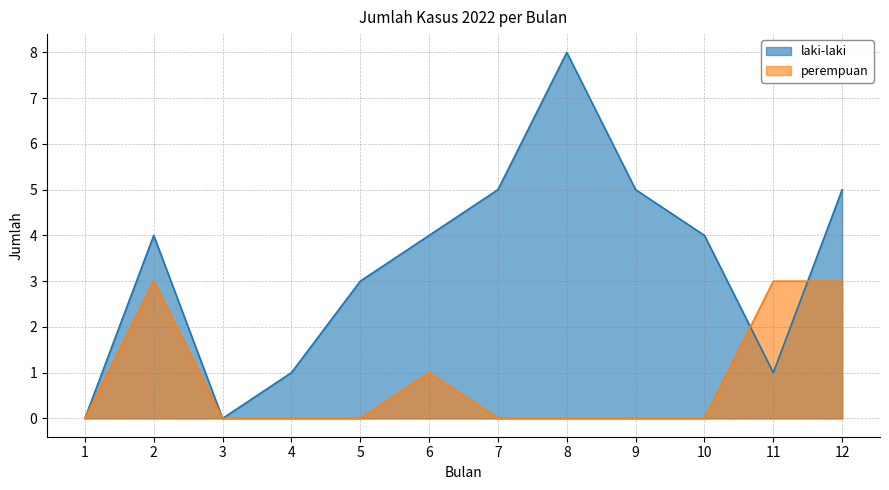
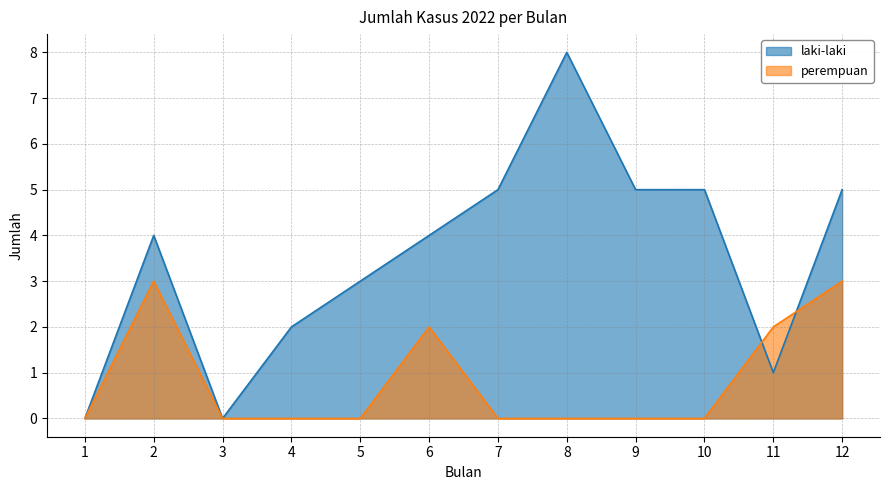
laki-laki, 4: 1 -> 2
perempuan, 6: 1 -> 2
laki-laki, 10: 4 -> 5
perempuan, 11: 3 -> 2
